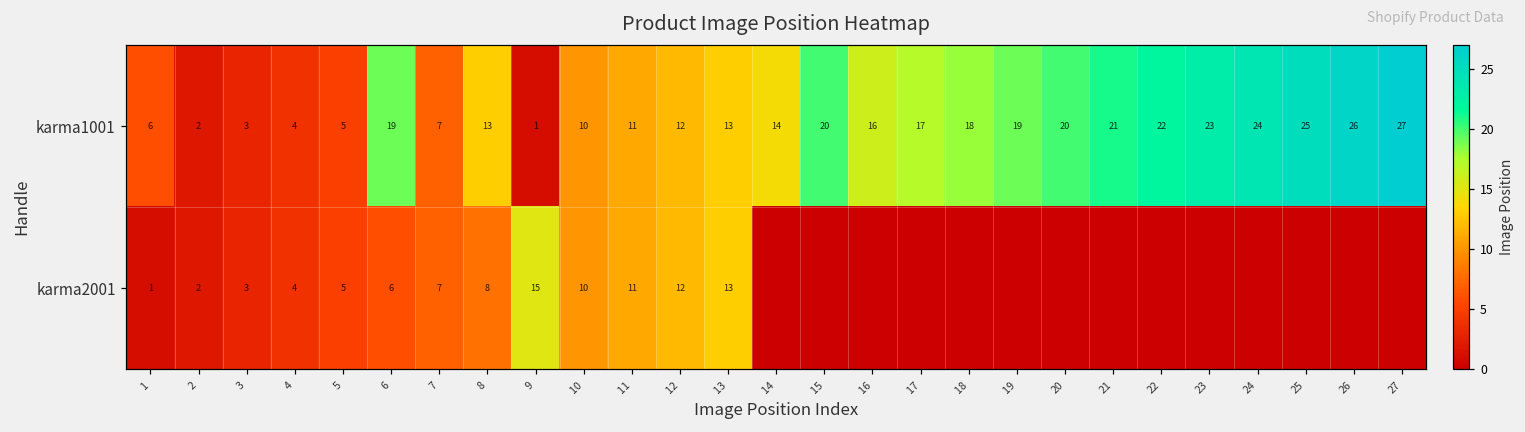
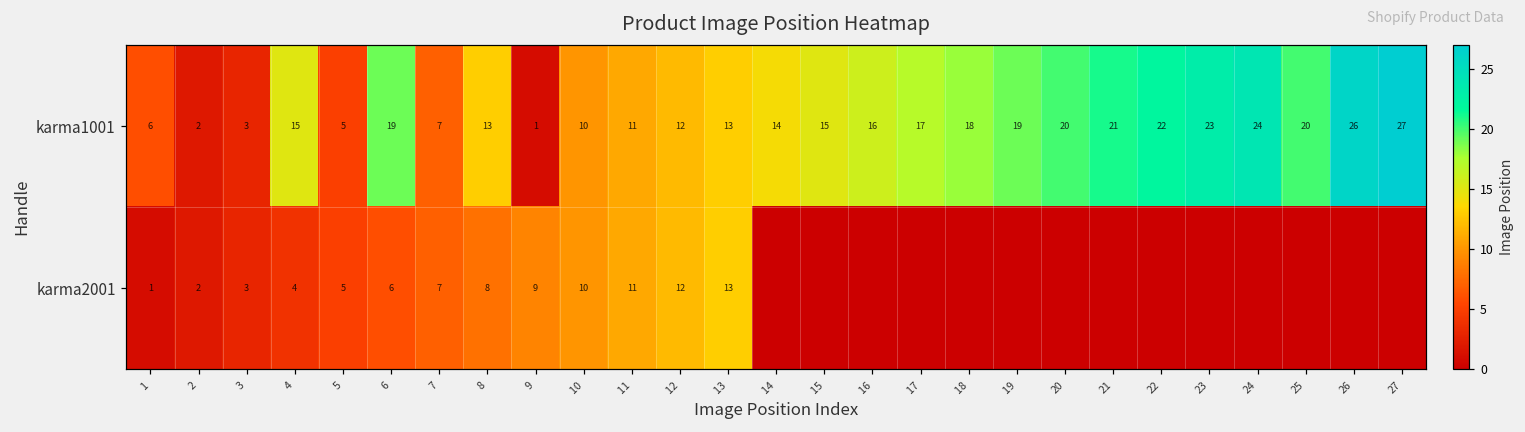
karma1001, 4: 4 -> 15
karma1001, 15: 20 -> 15
karma1001, 25: 25 -> 20
karma2001, 9: 15 -> 9
